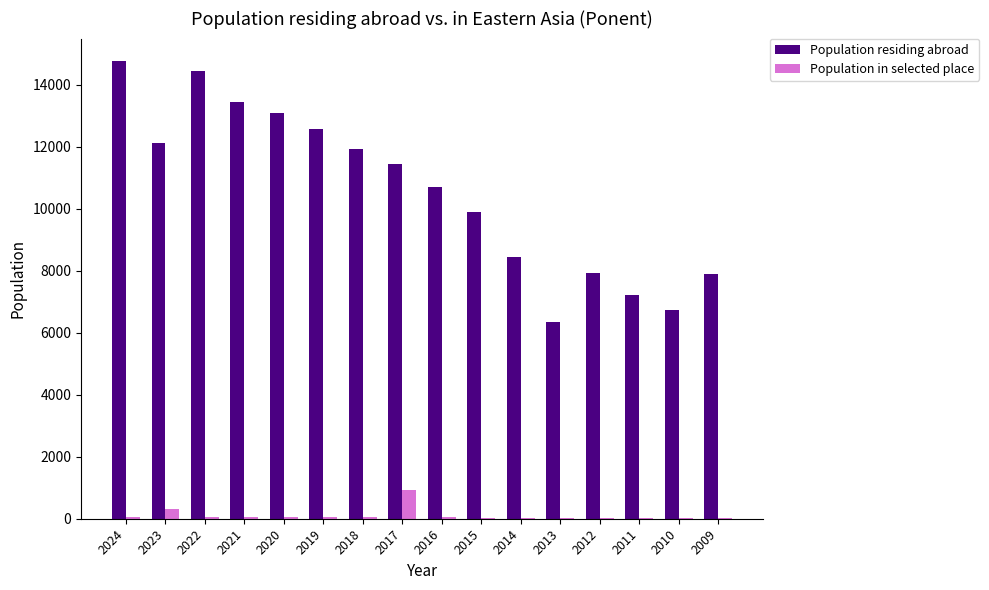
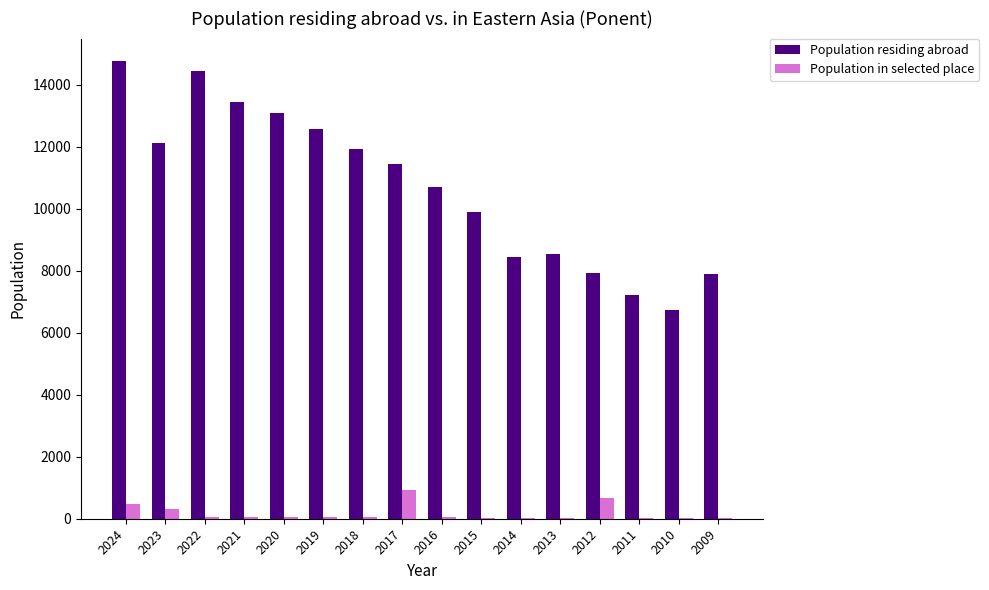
Population in selected place, 2024: 0 -> 500
Population residing abroad, 2013: 6400 -> 8600
Population in selected place, 2012: 0 -> 700
